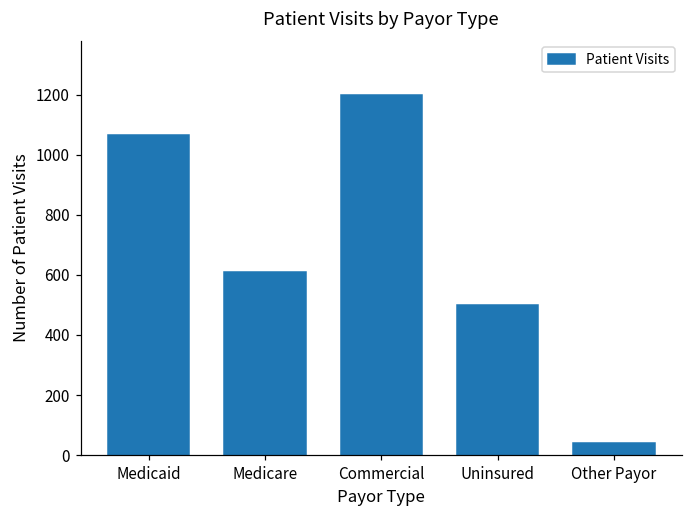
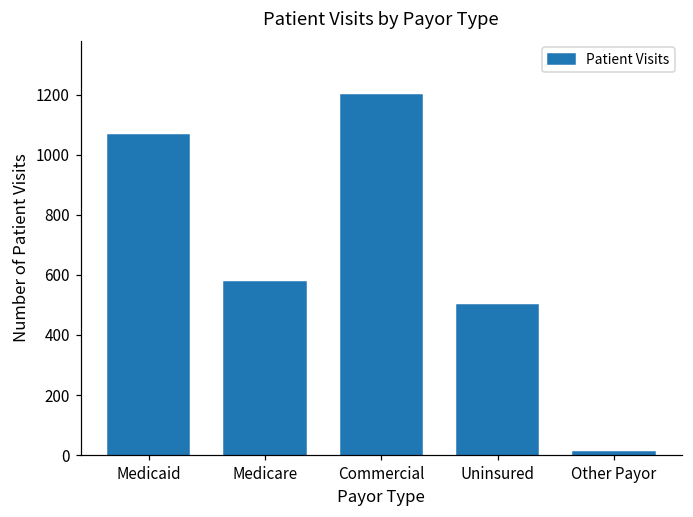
Medicare: 610 -> 580
Other Payor: 40 -> 10
